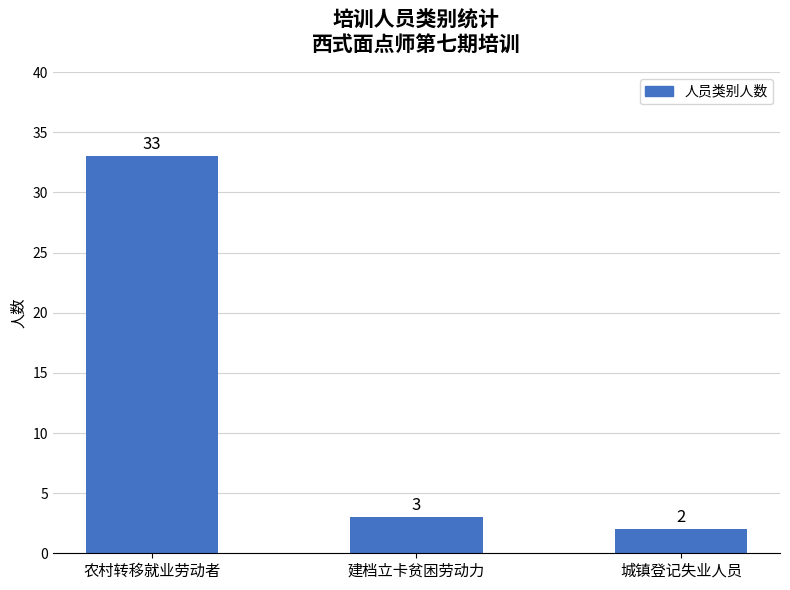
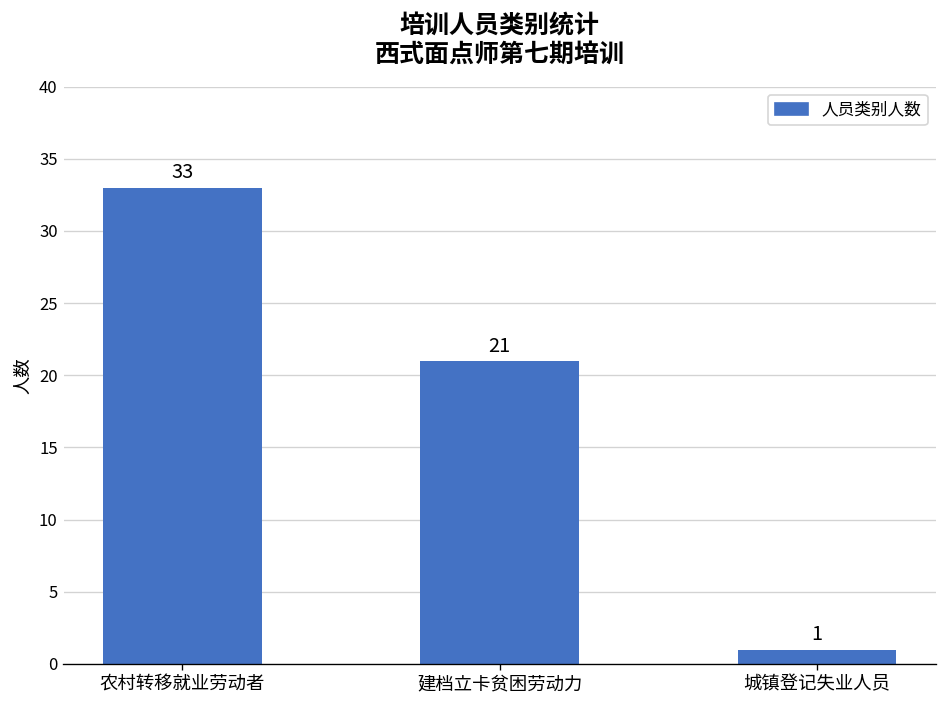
建档立卡贫困劳动力: 3 -> 21
城镇登记失业人员: 2 -> 1
